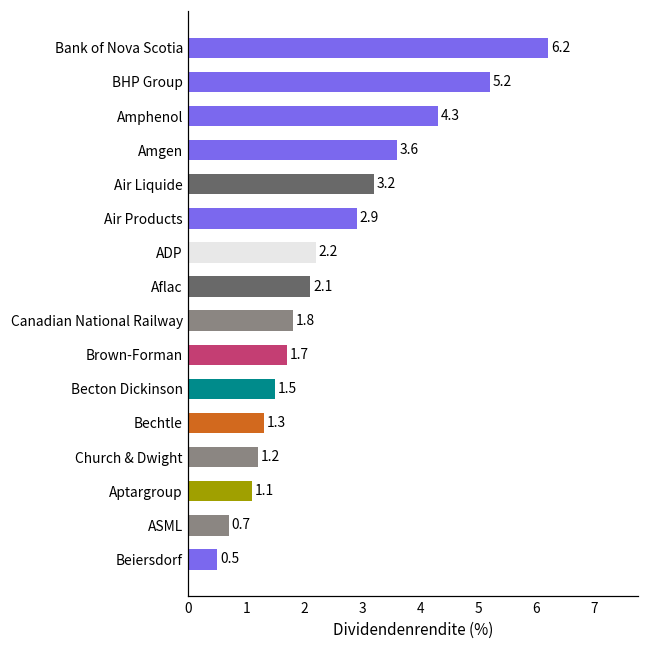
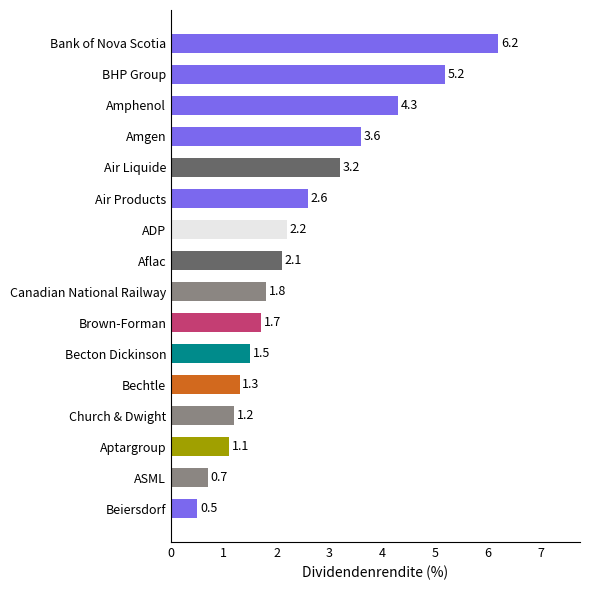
Air Products: 2.9 -> 2.6
